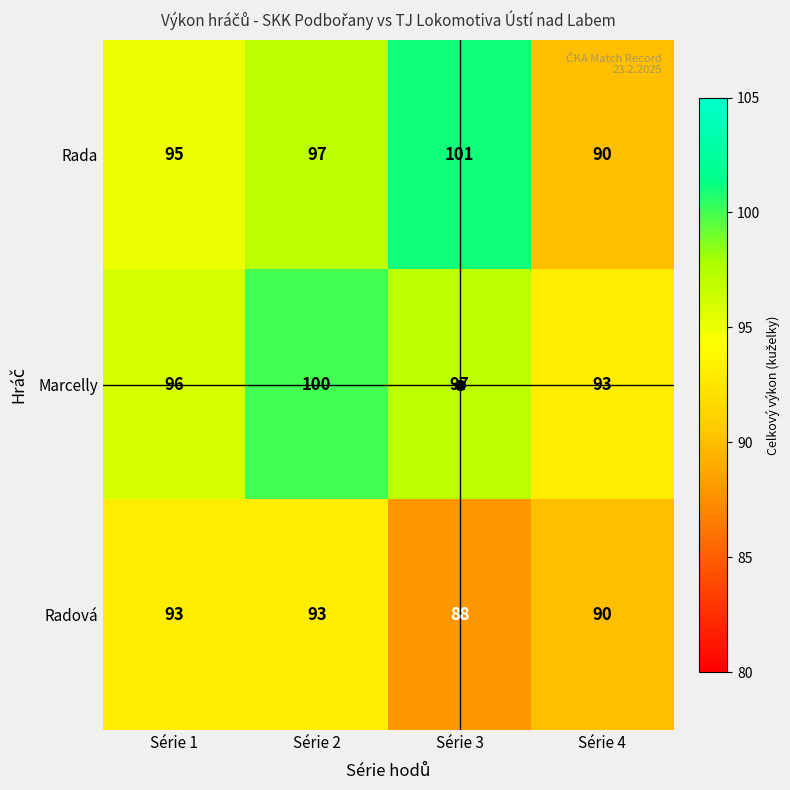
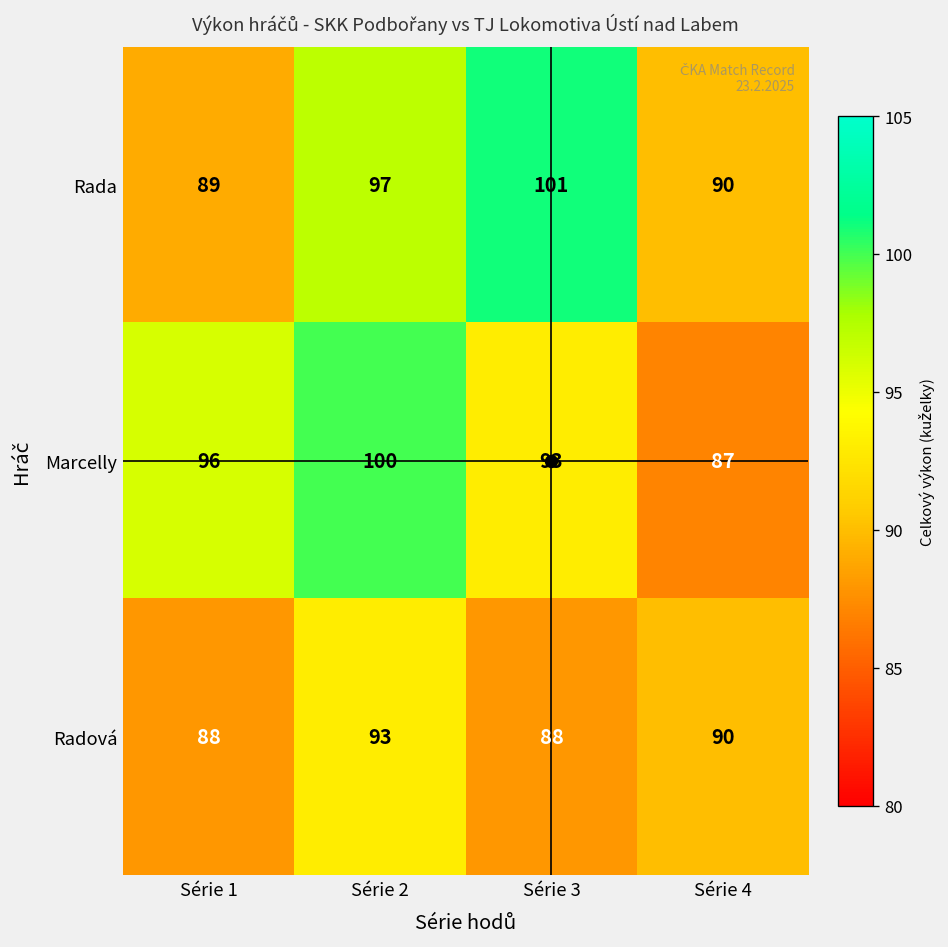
Rada, Série 1: 95 -> 89
Marcelly, Série 3: 97 -> 93
Marcelly, Série 4: 93 -> 87
Radová, Série 1: 93 -> 88
